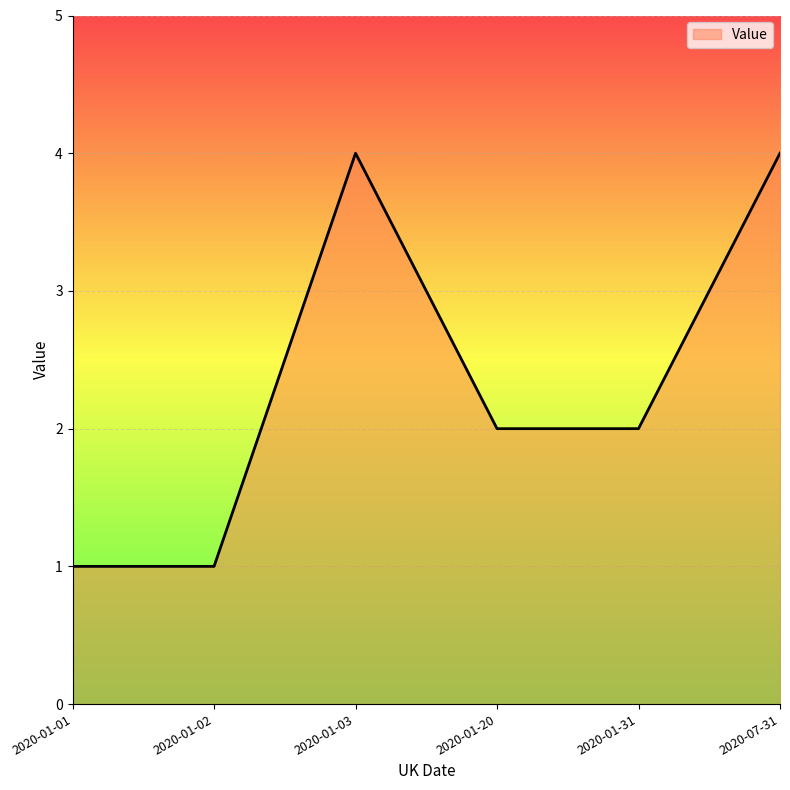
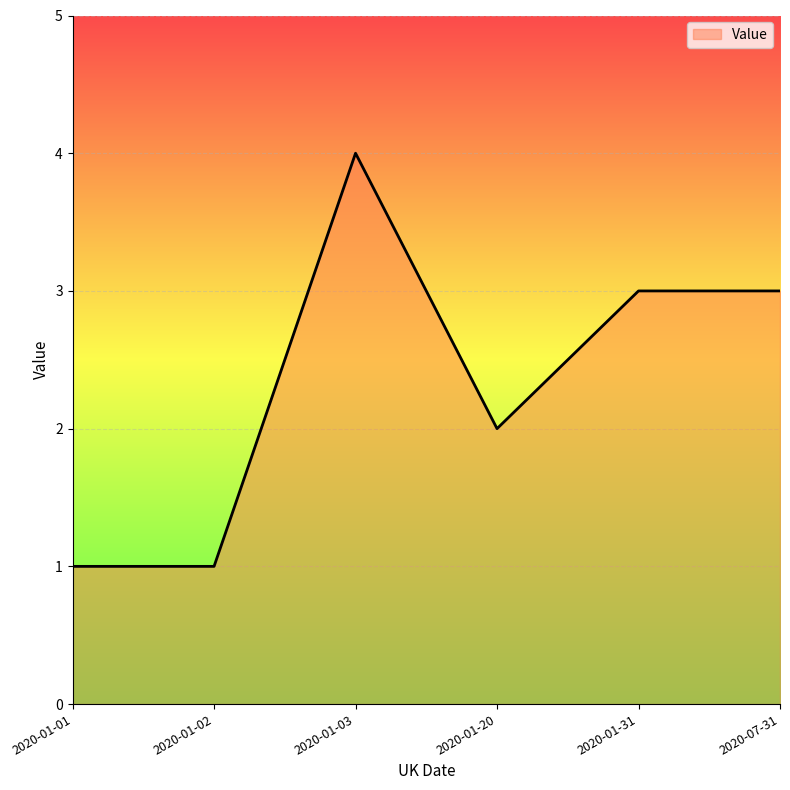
2020-01-31: 2 -> 3
2020-07-31: 4 -> 3
